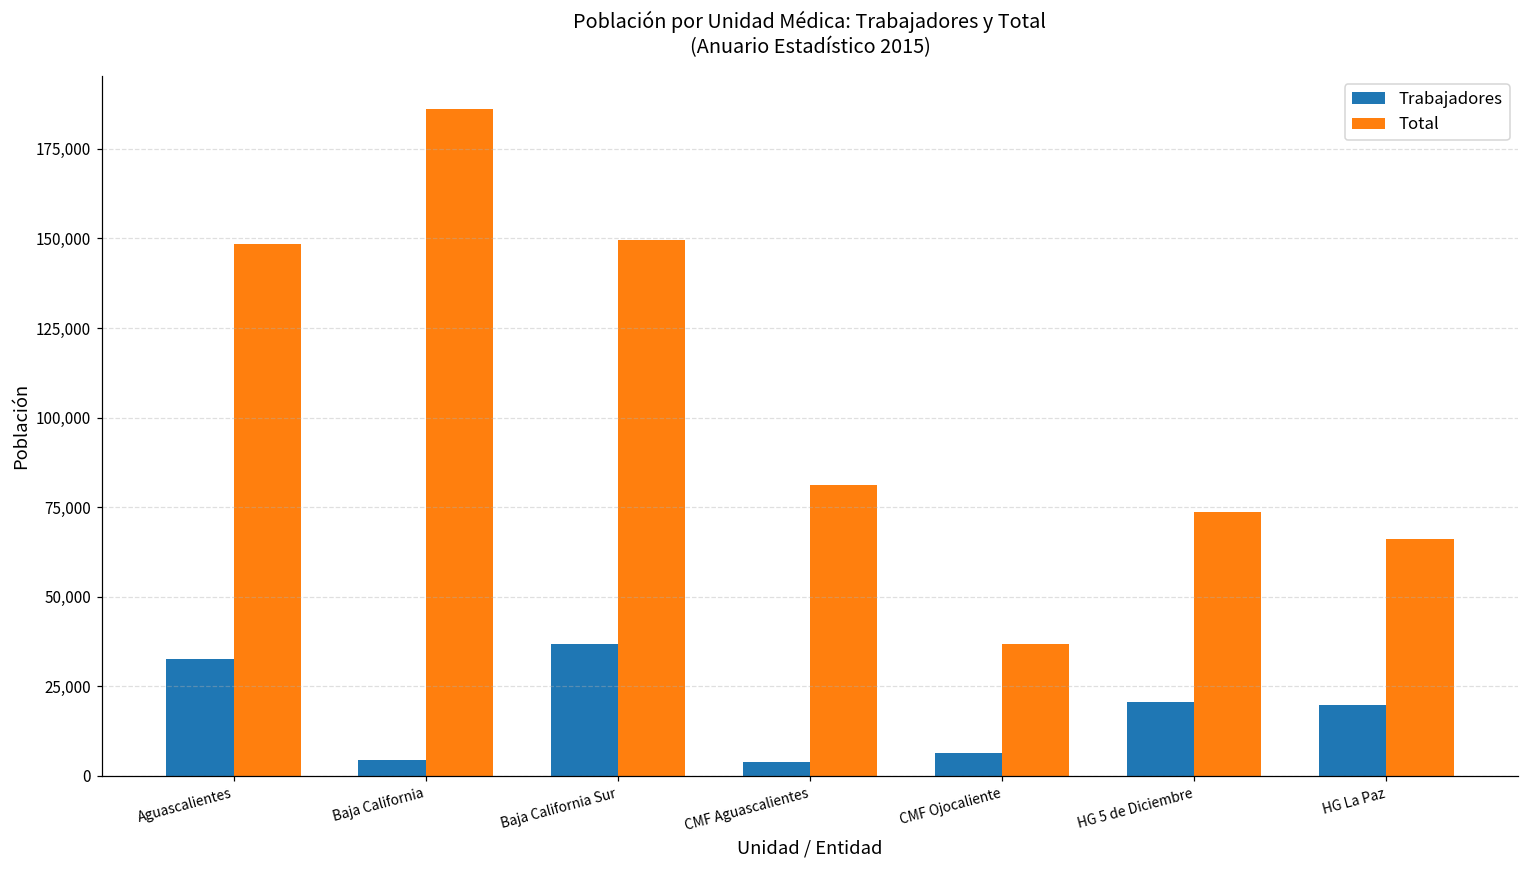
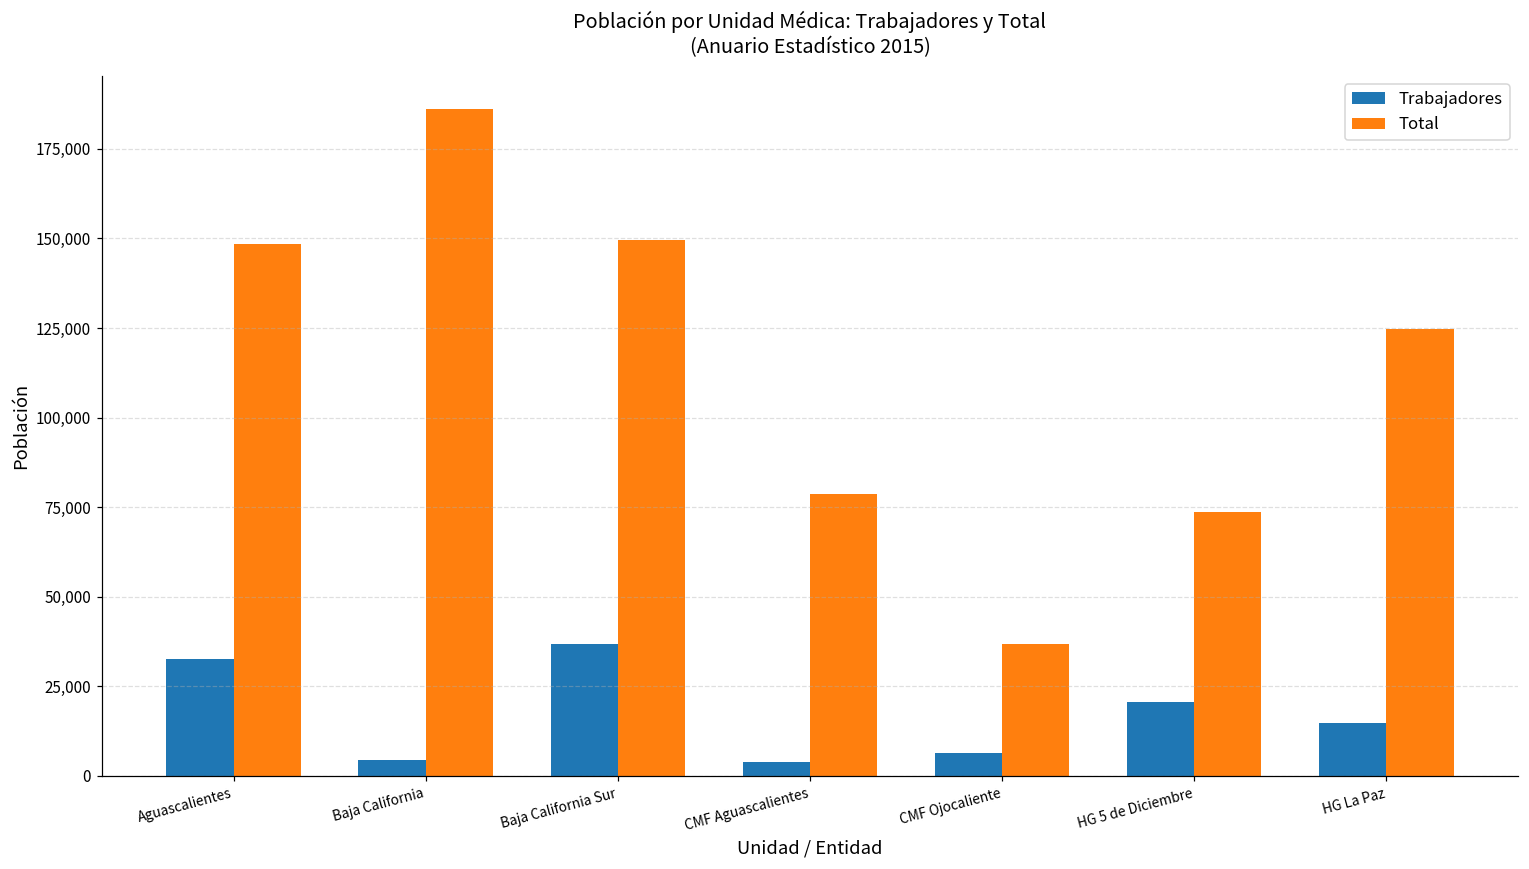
Total, CMF Aguascalientes: 81,000 -> 79,000
Trabajadores, HG La Paz: 20,000 -> 15,000
Total, HG La Paz: 66,000 -> 125,000
